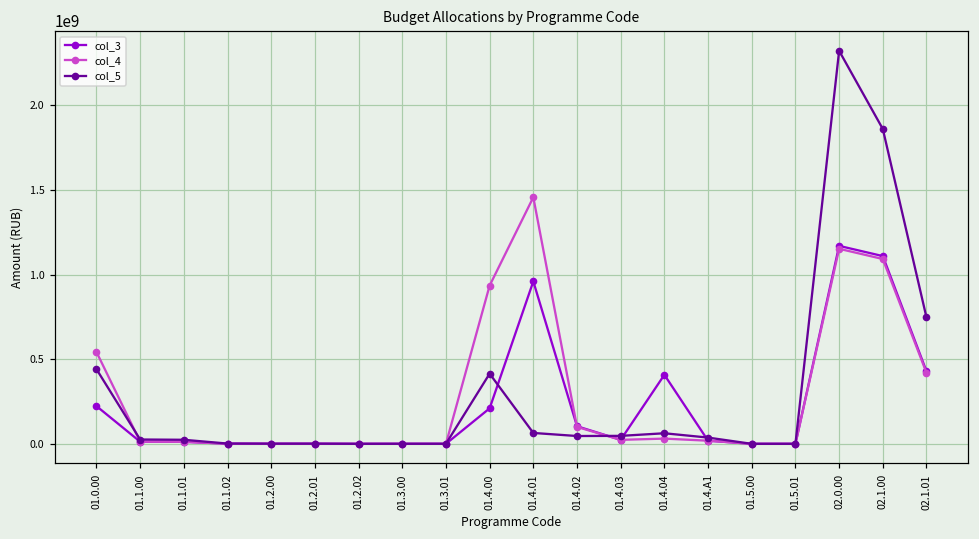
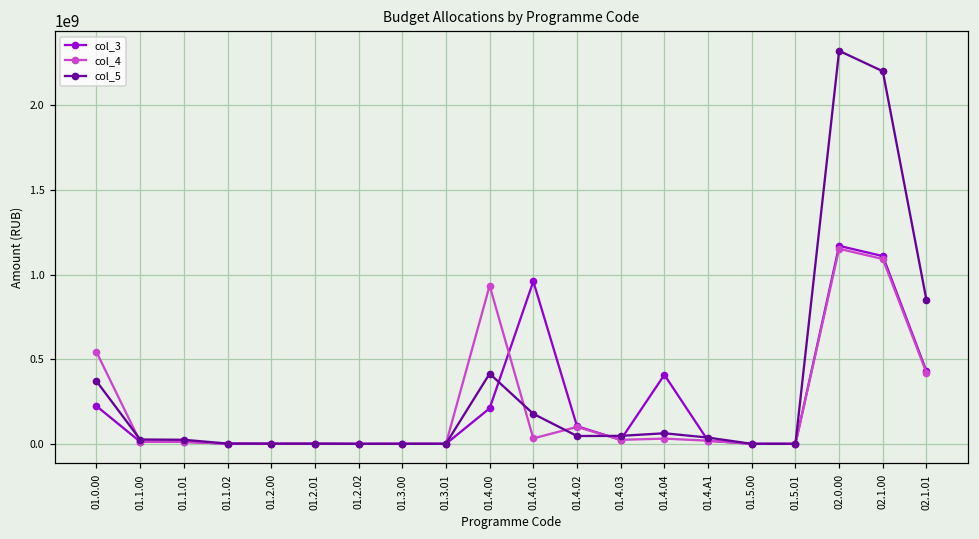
col_5, 01.0.00: 440000000 -> 370000000
col_4, 01.4.01: 1460000000 -> 30000000
col_5, 01.4.01: 60000000 -> 180000000
col_5, 02.1.00: 1860000000 -> 2200000000
col_5, 02.1.01: 750000000 -> 850000000
